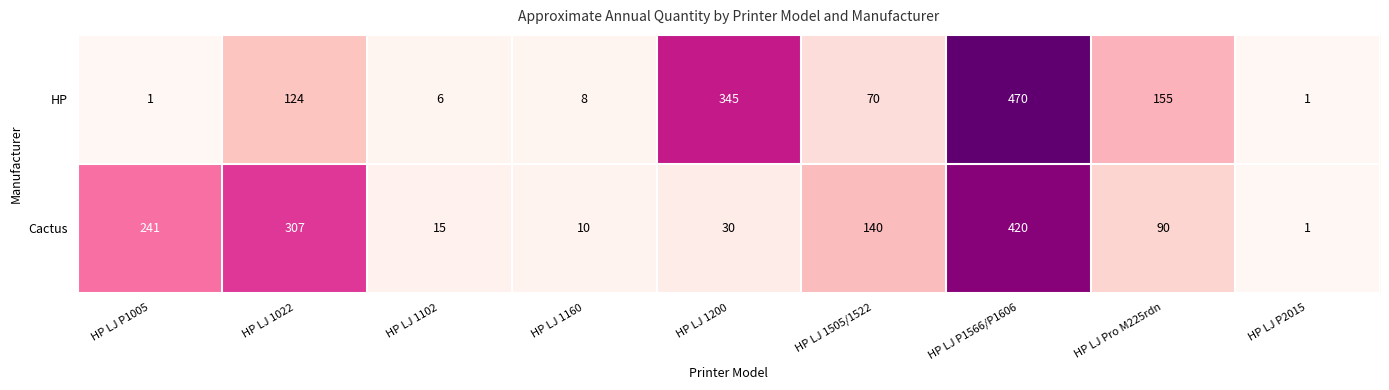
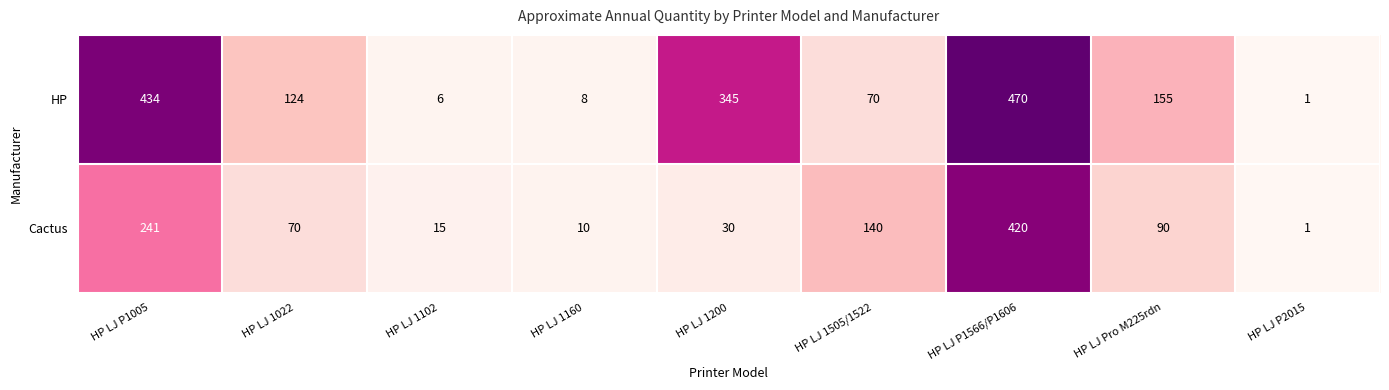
HP, HP LJ P1005: 1 -> 434
Cactus, HP LJ 1022: 307 -> 70
